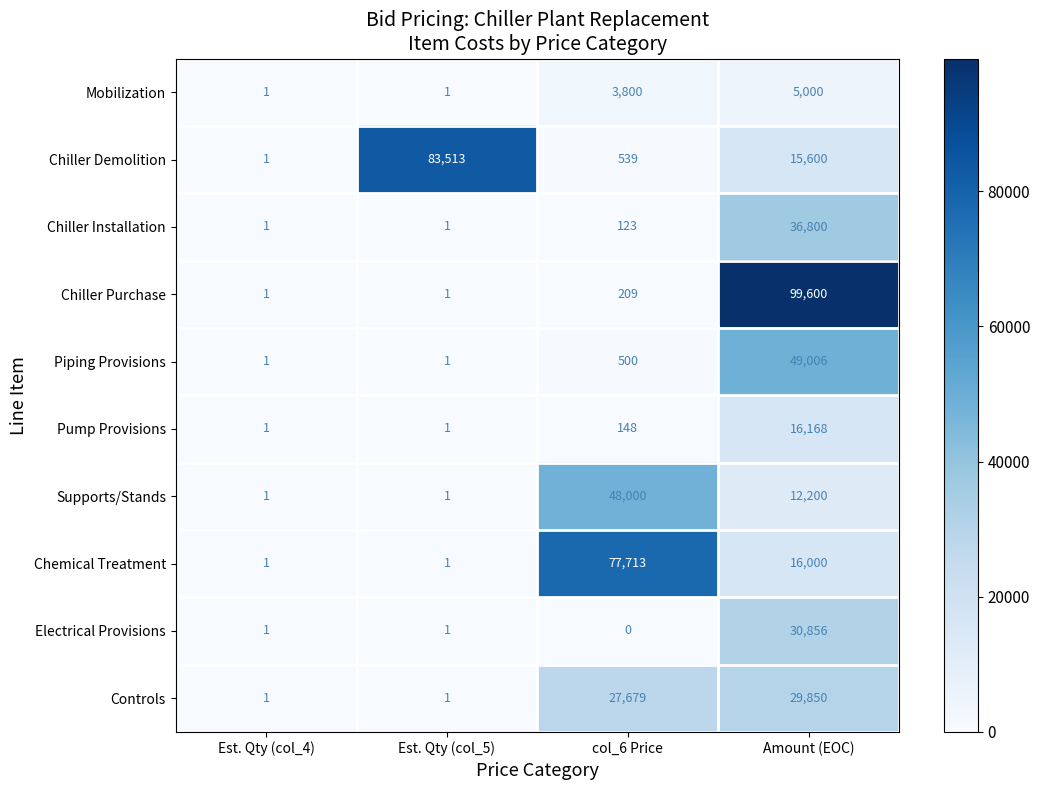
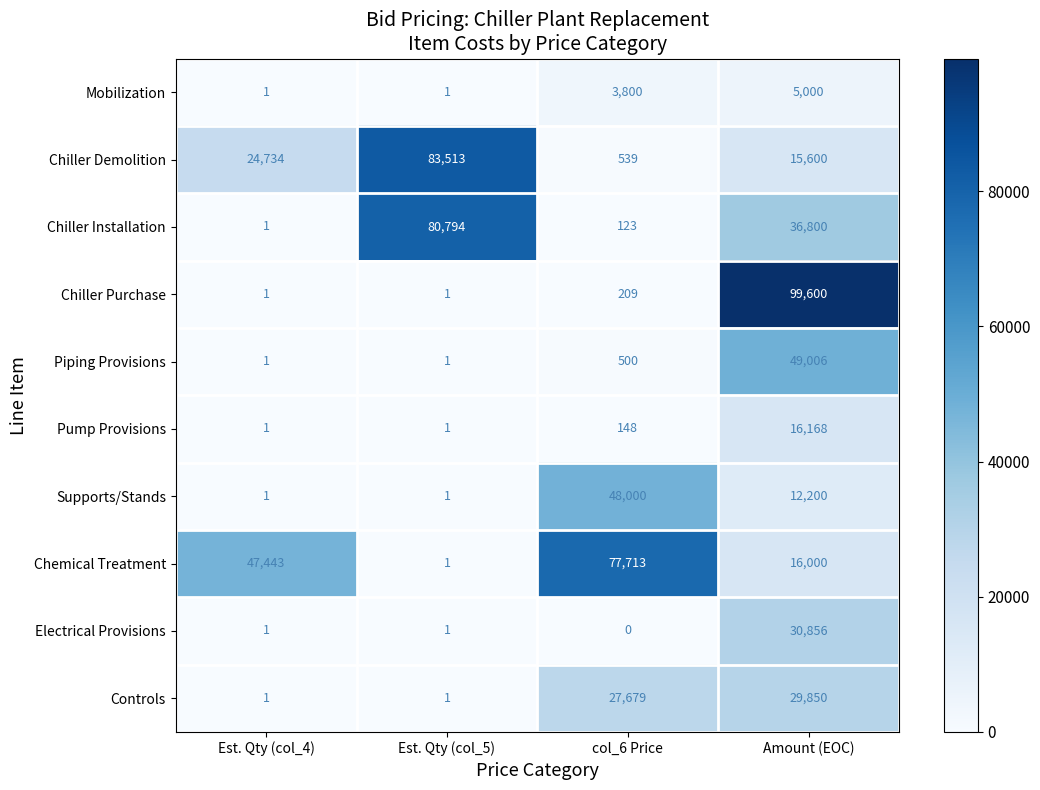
Chiller Demolition, Est. Qty (col_4): 1 -> 24,734
Chiller Installation, Est. Qty (col_5): 1 -> 80,794
Chemical Treatment, Est. Qty (col_4): 1 -> 47,443
